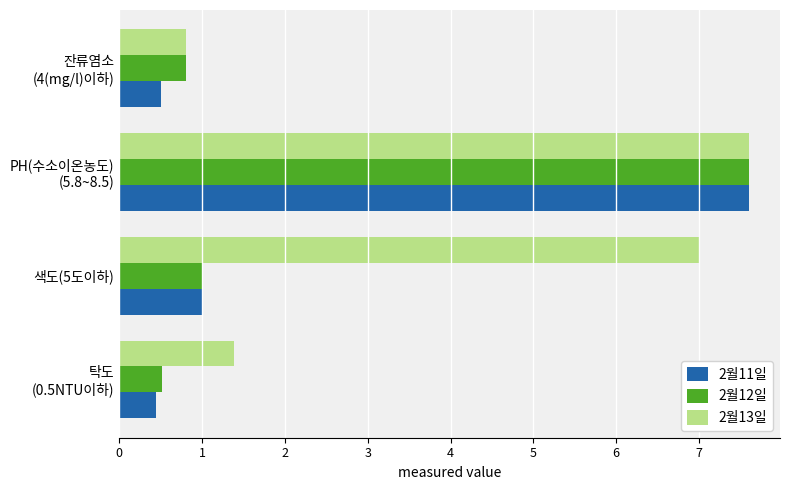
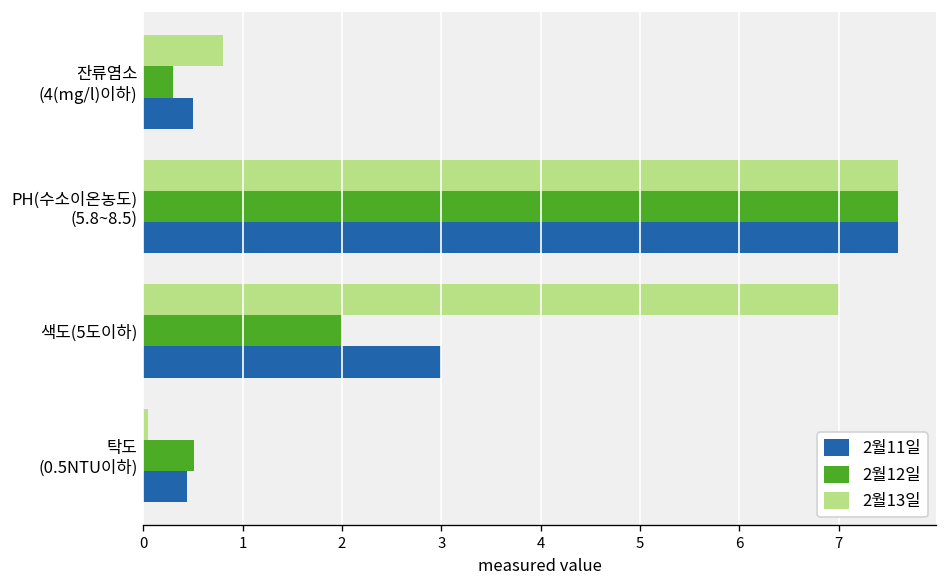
2월12일, 잔류염소 (4(mg/l)이하): 0.8 -> 0.3
2월12일, 색도(5도이하): 1 -> 2
2월11일, 색도(5도이하): 1 -> 3
2월13일, 탁도 (0.5NTU이하): 1.4 -> 0.1
